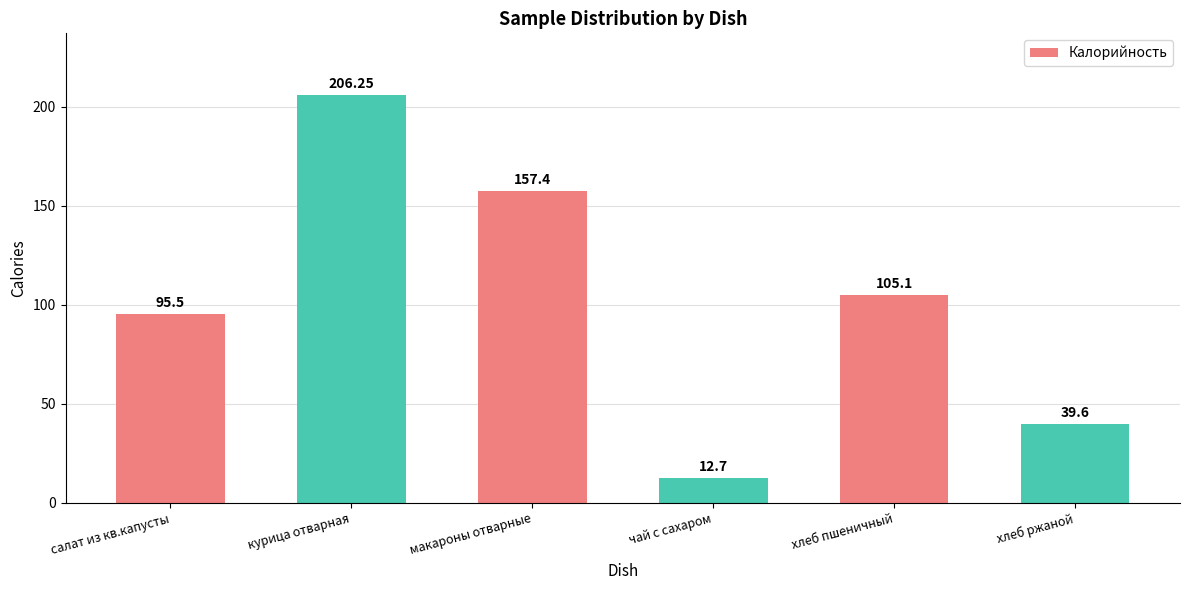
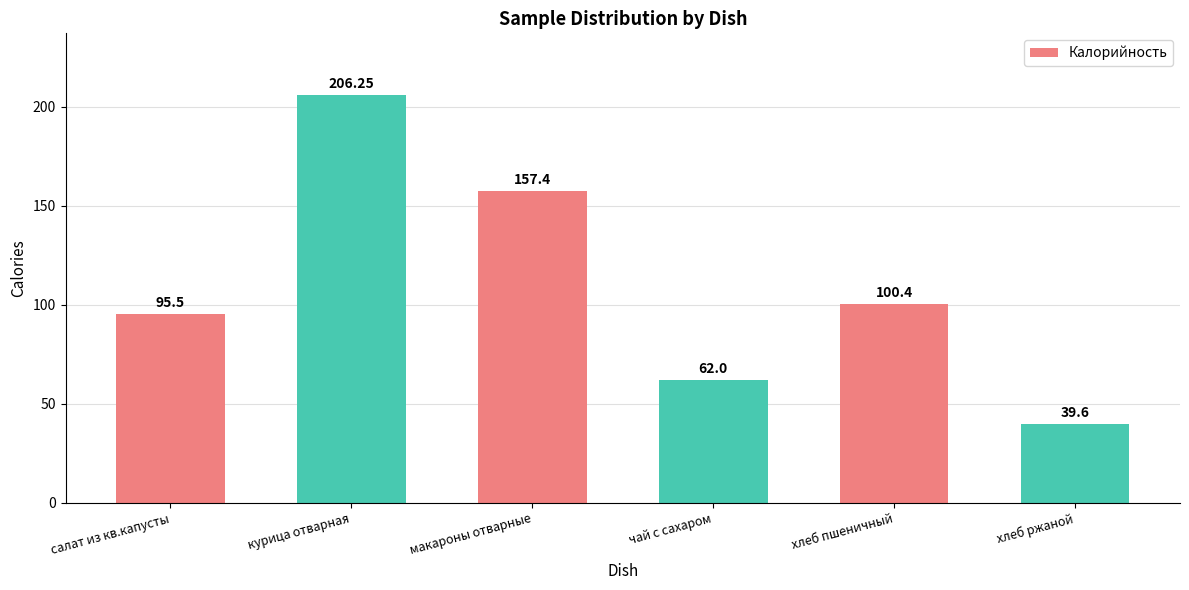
чай с сахаром: 12.7 -> 62.0
хлеб пшеничный: 105.1 -> 100.4
